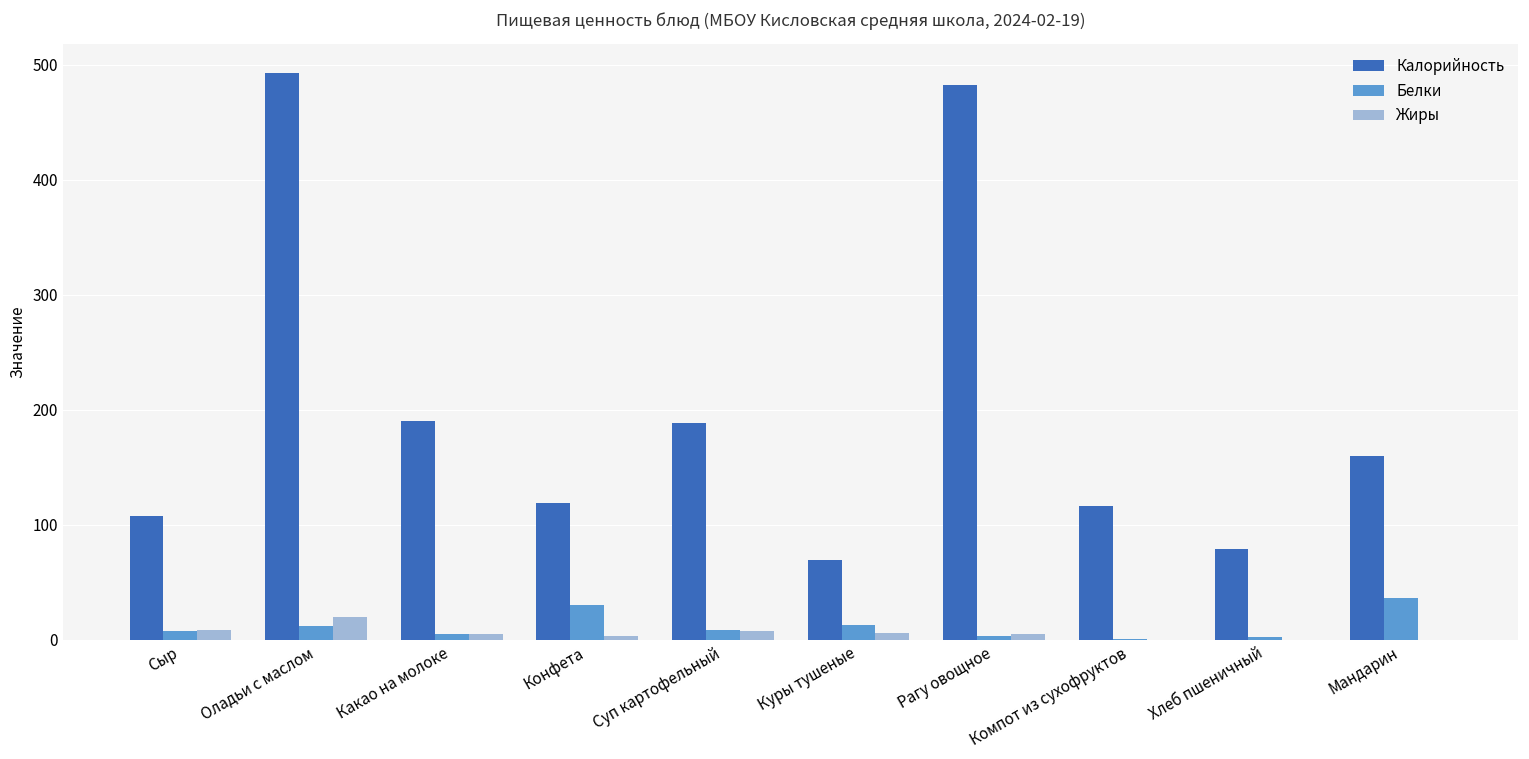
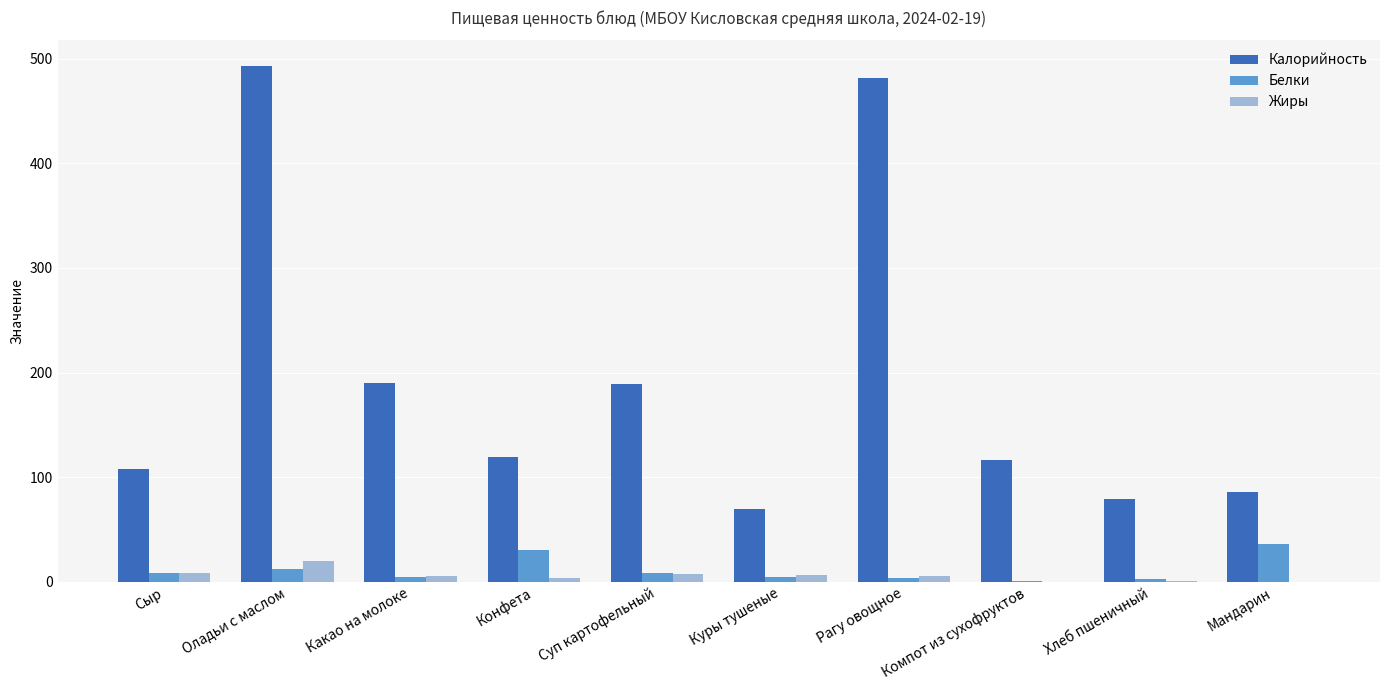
Белки, Куры тушеные: 13 -> 5
Калорийность, Мандарин: 160 -> 86
